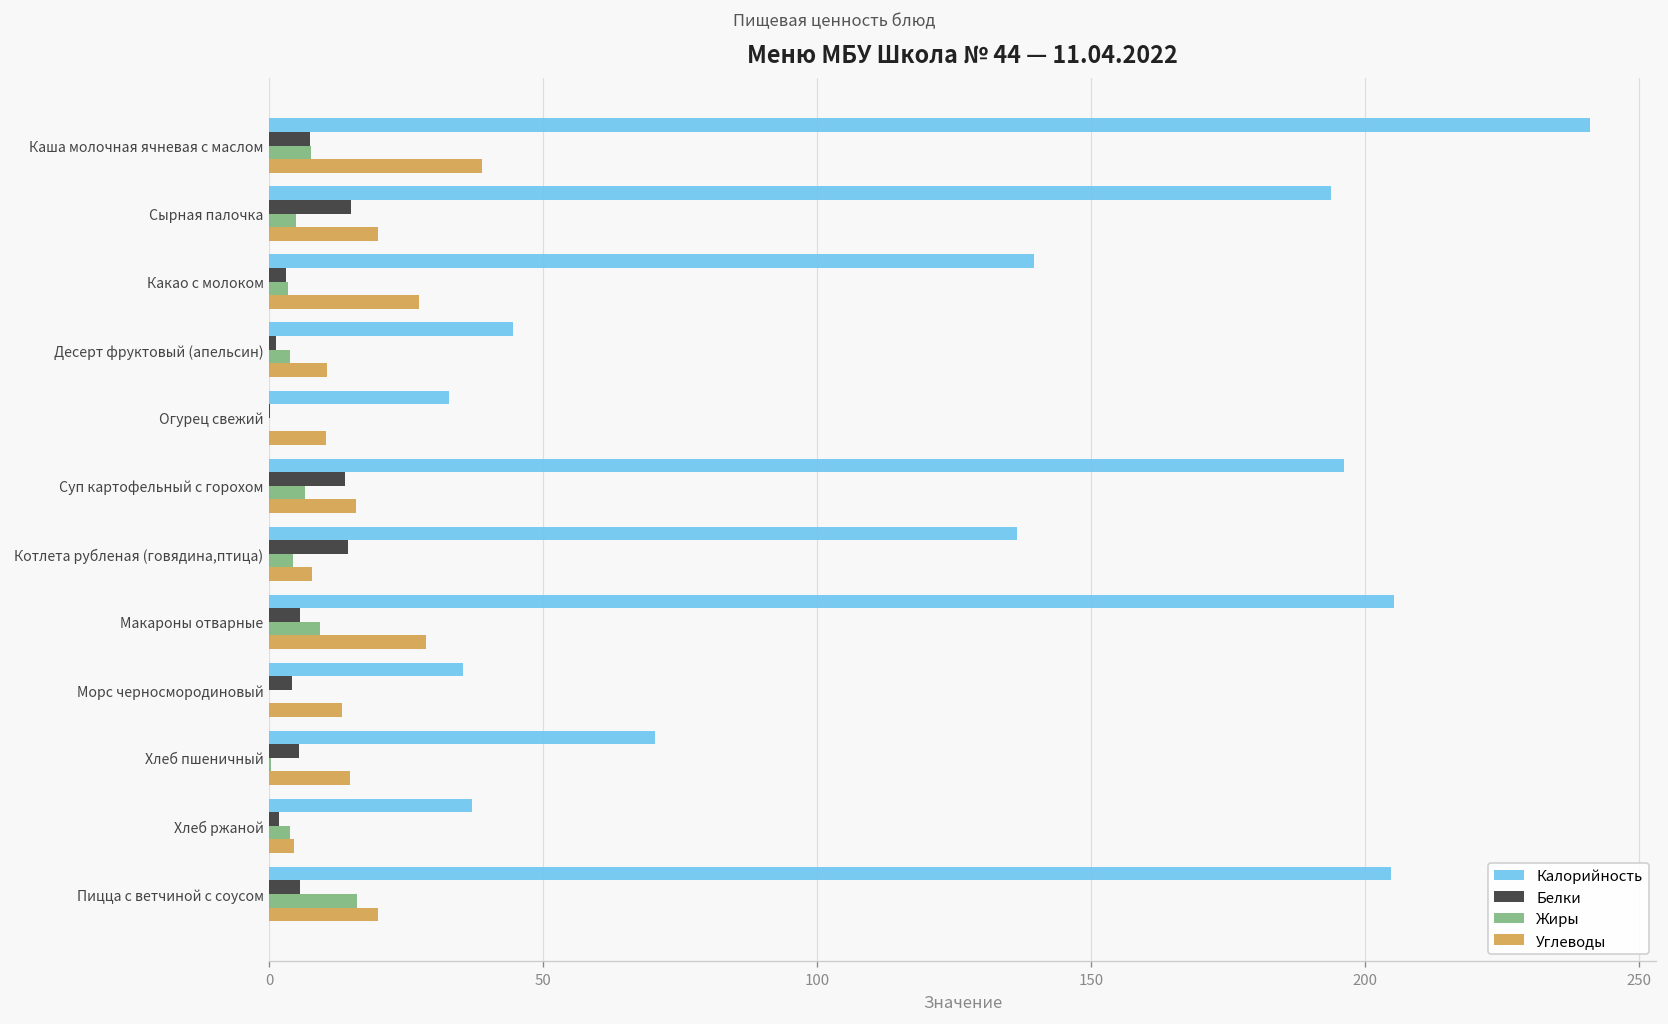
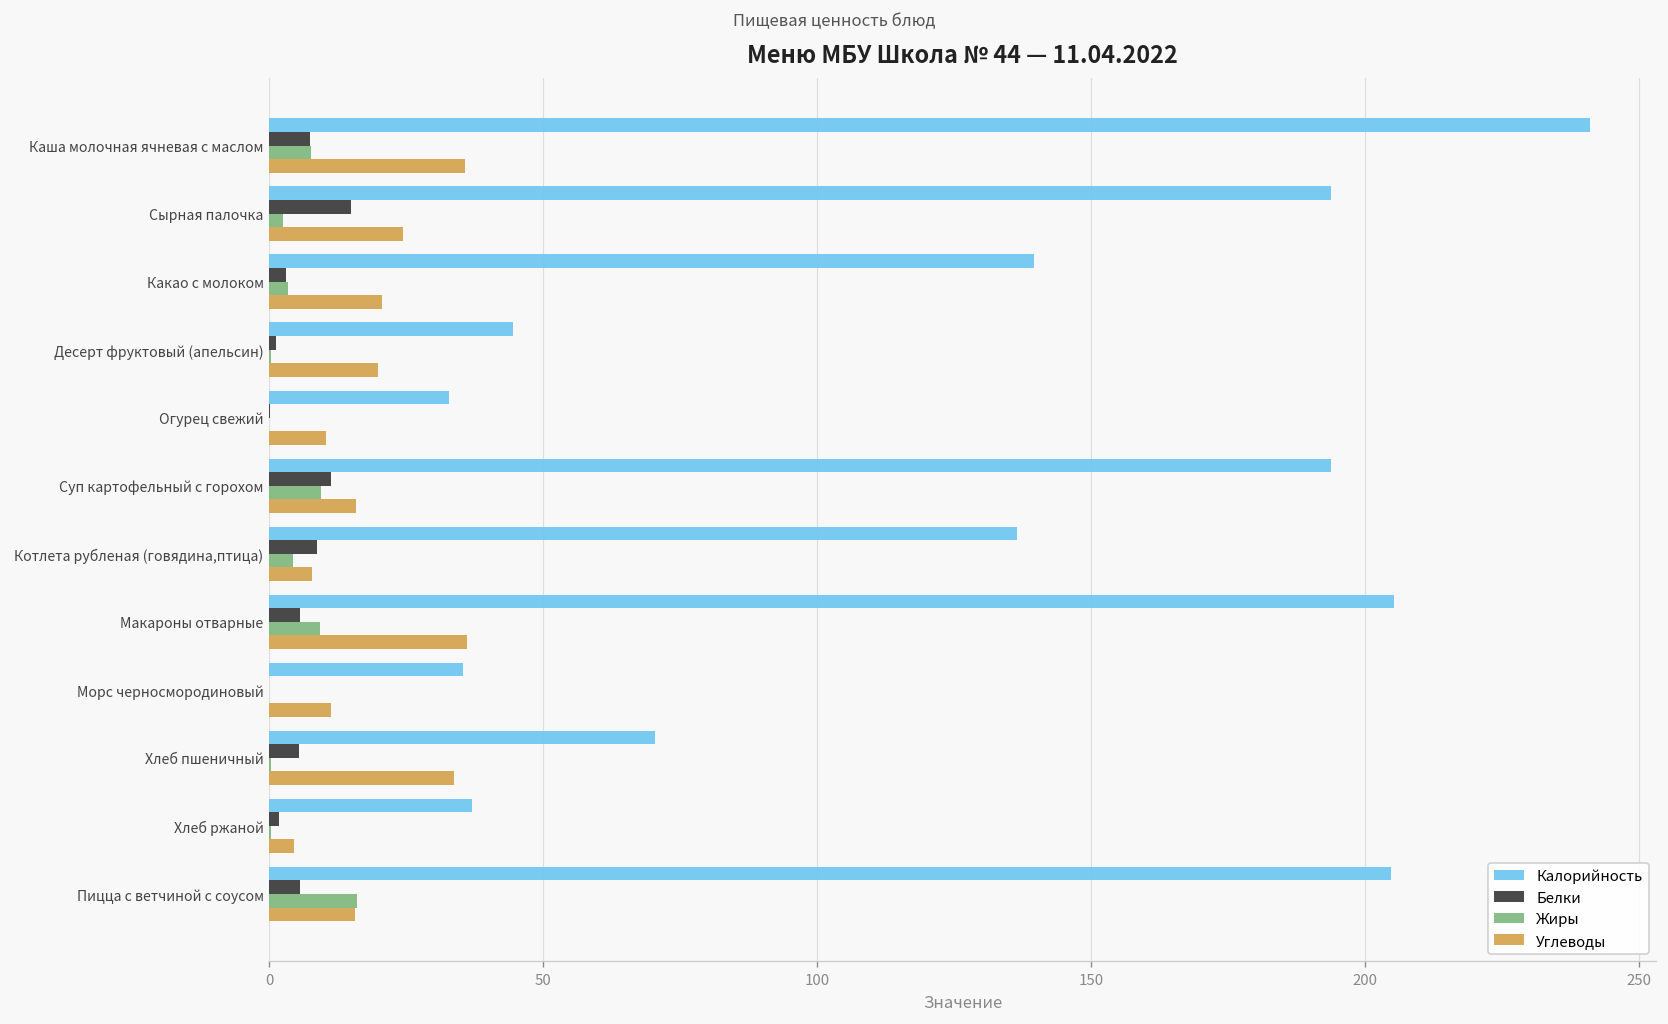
Углеводы, Каша молочная ячневая с маслом: 39 -> 36
Жиры, Сырная палочка: 5 -> 3
Углеводы, Сырная палочка: 20 -> 24
Углеводы, Какао с молоком: 27 -> 21
Жиры, Десерт фруктовый (апельсин): 4 -> 0
Углеводы, Десерт фруктовый (апельсин): 11 -> 20
Калорийность, Суп картофельный с горохом: 196 -> 194
Белки, Суп картофельный с горохом: 14 -> 11
Жиры, Суп картофельный с горохом: 7 -> 9
Белки, Котлета рубленая (говядина,птица): 14 -> 9
Углеводы, Макароны отварные: 29 -> 36
Белки, Морс черносмородиновый: 4 -> 0
Углеводы, Морс черносмородиновый: 13 -> 11
Углеводы, Хлеб пшеничный: 15 -> 34
Жиры, Хлеб ржаной: 4 -> 0
Углеводы, Пицца с ветчиной с соусом: 20 -> 16
